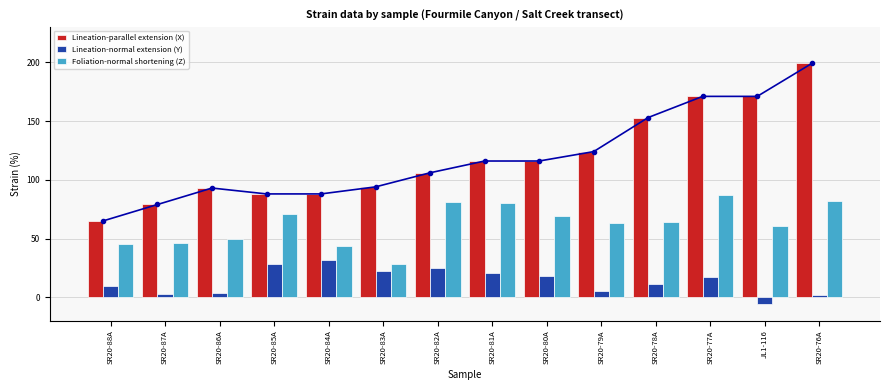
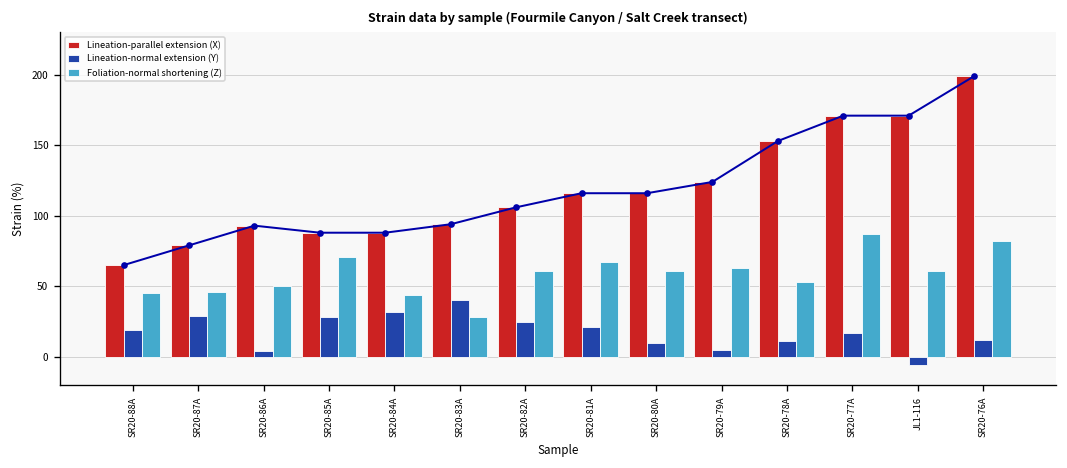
Lineation-normal extension (Y), SR20-88A: 10 -> 19
Lineation-normal extension (Y), SR20-87A: 3 -> 29
Lineation-normal extension (Y), SR20-83A: 22 -> 40
Foliation-normal shortening (Z), SR20-82A: 81 -> 61
Foliation-normal shortening (Z), SR20-81A: 80 -> 67
Lineation-normal extension (Y), SR20-80A: 18 -> 10
Foliation-normal shortening (Z), SR20-80A: 69 -> 61
Foliation-normal shortening (Z), SR20-78A: 64 -> 53
Lineation-normal extension (Y), SR20-76A: 2 -> 12
